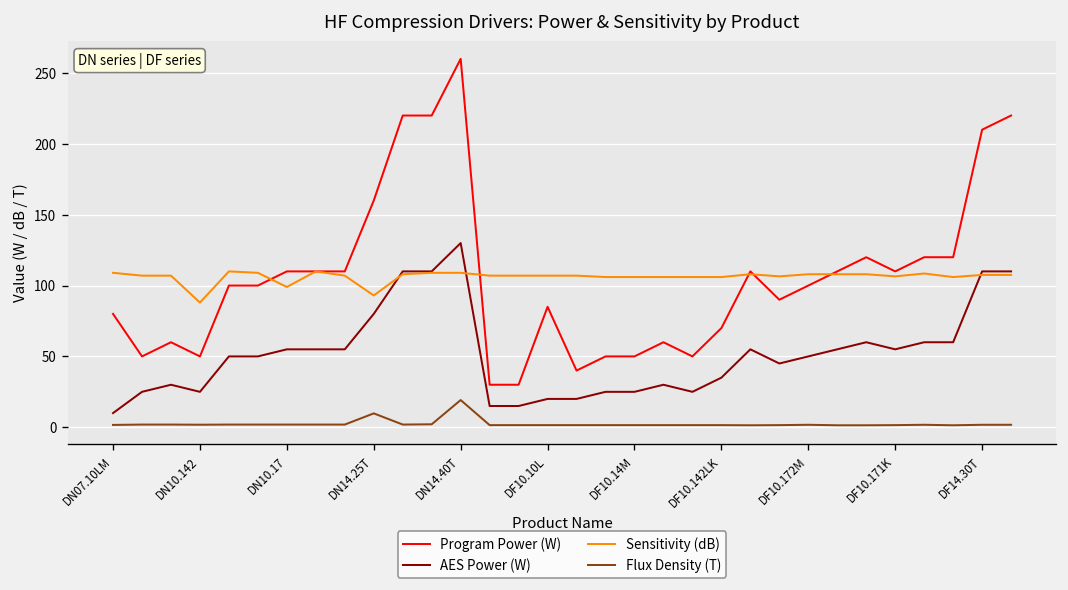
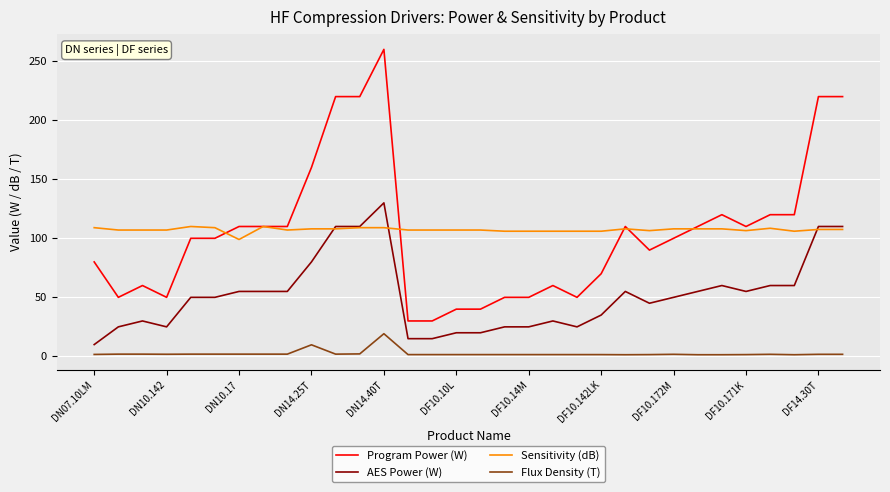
Sensitivity (dB), DN10.142: 88 -> 107
Sensitivity (dB), DN14.25T: 93 -> 108
Program Power (W), DF10.10L: 85 -> 40
Program Power (W), DF14.30T: 210 -> 220
